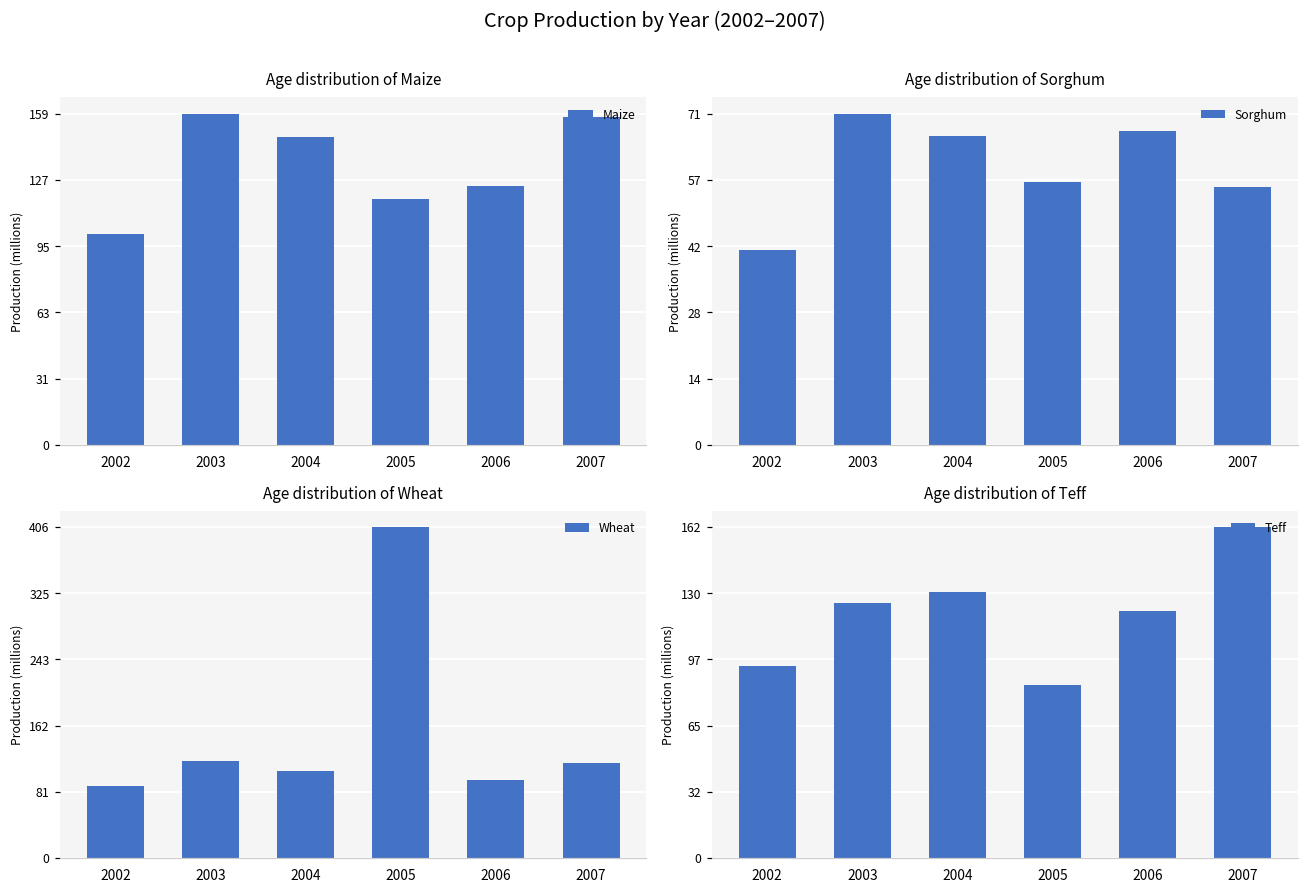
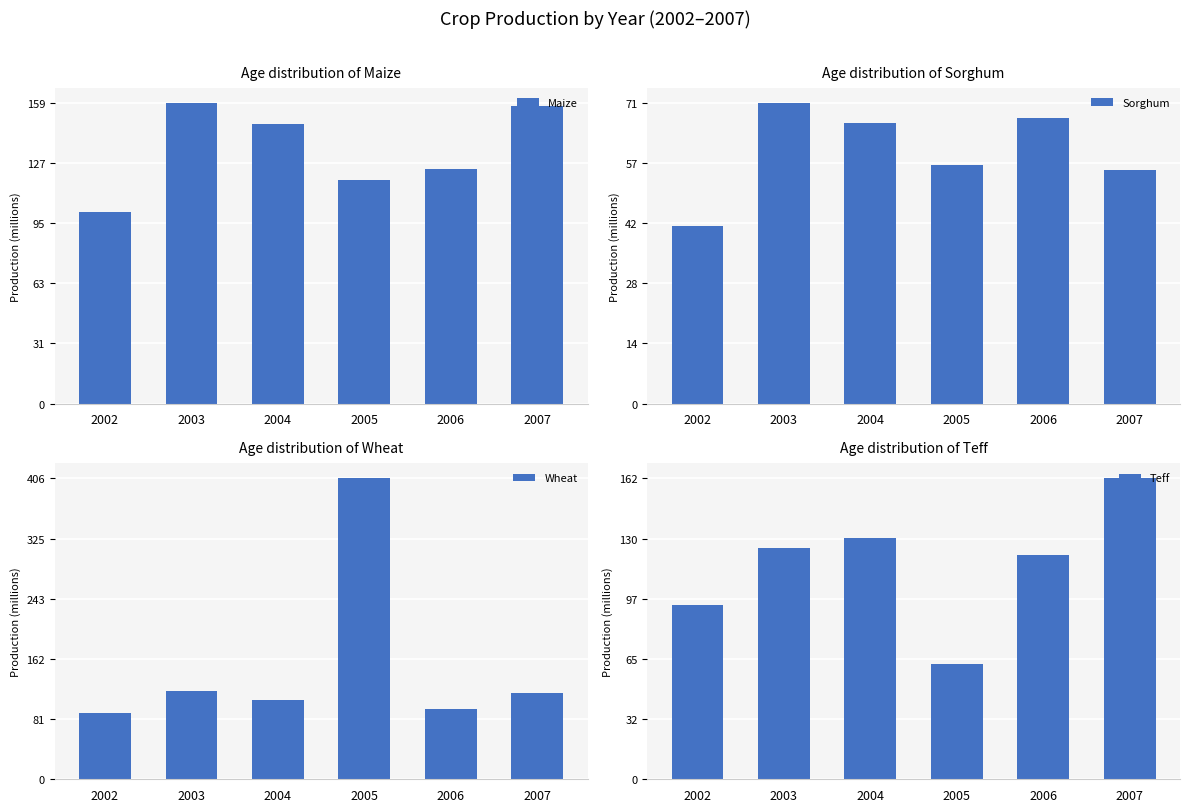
Age distribution of Teff, 2005: 85 -> 63
